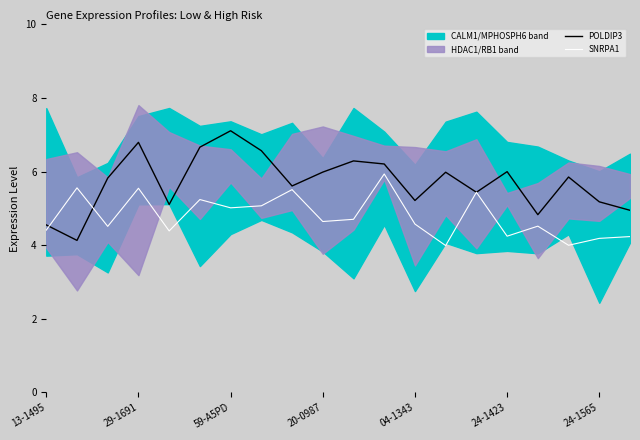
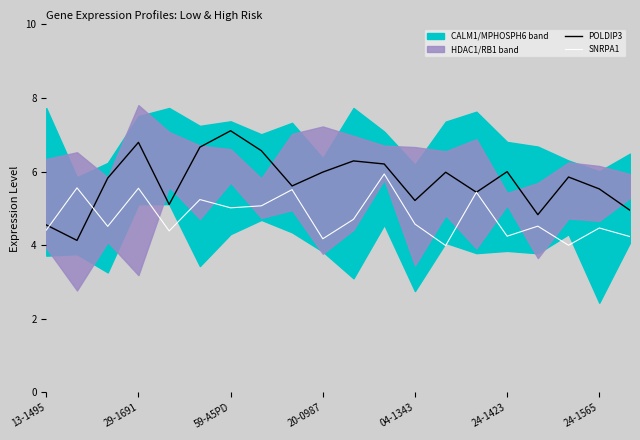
SNRPA1, 20-0987: 4.6 -> 4.2
POLDIP3, 24-1565: 5.2 -> 5.5
SNRPA1, 24-1565: 4.2 -> 4.5
